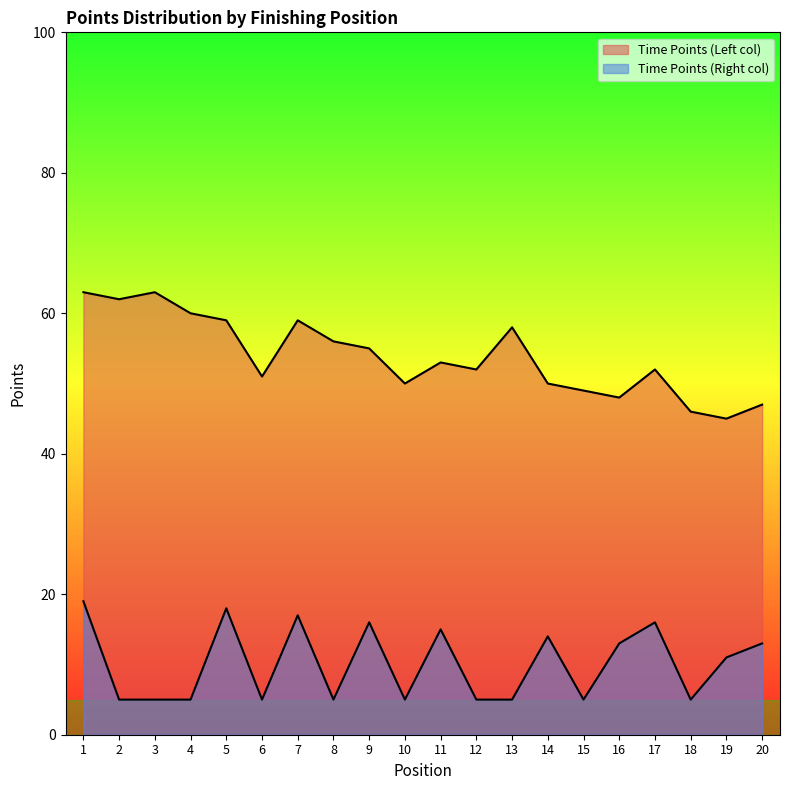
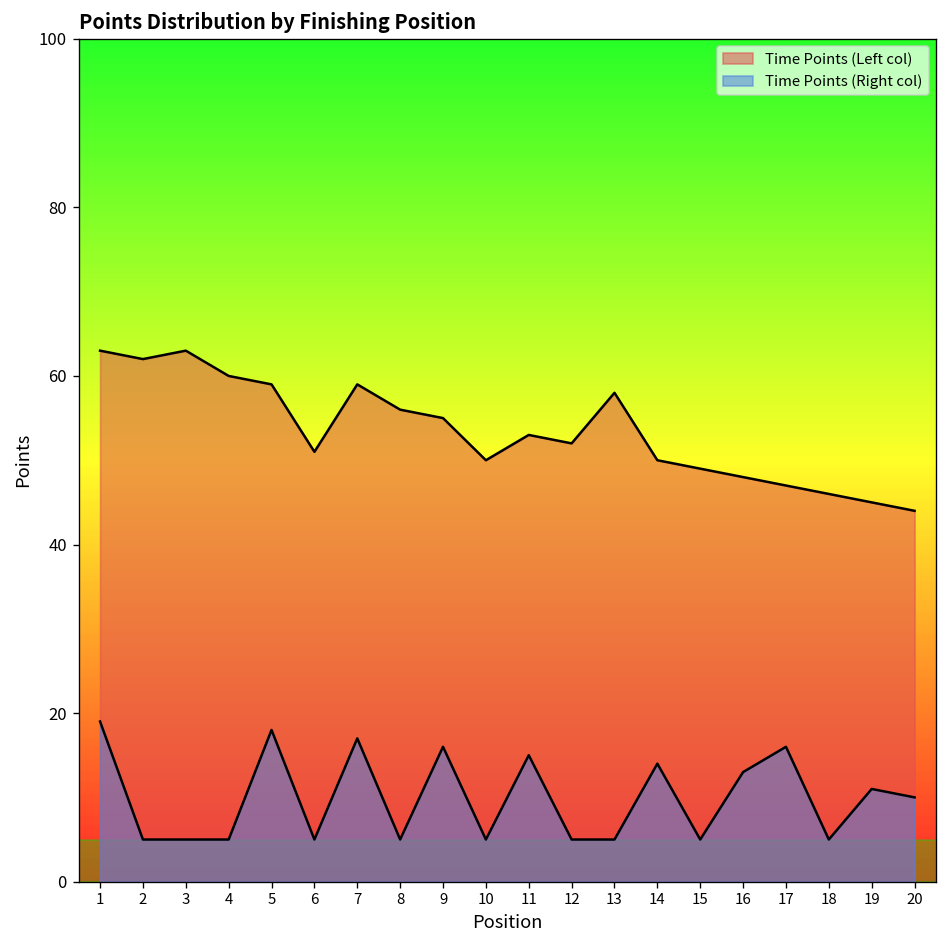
Time Points (Left col), 17: 52 -> 47
Time Points (Left col), 20: 47 -> 44
Time Points (Right col), 20: 13 -> 10
